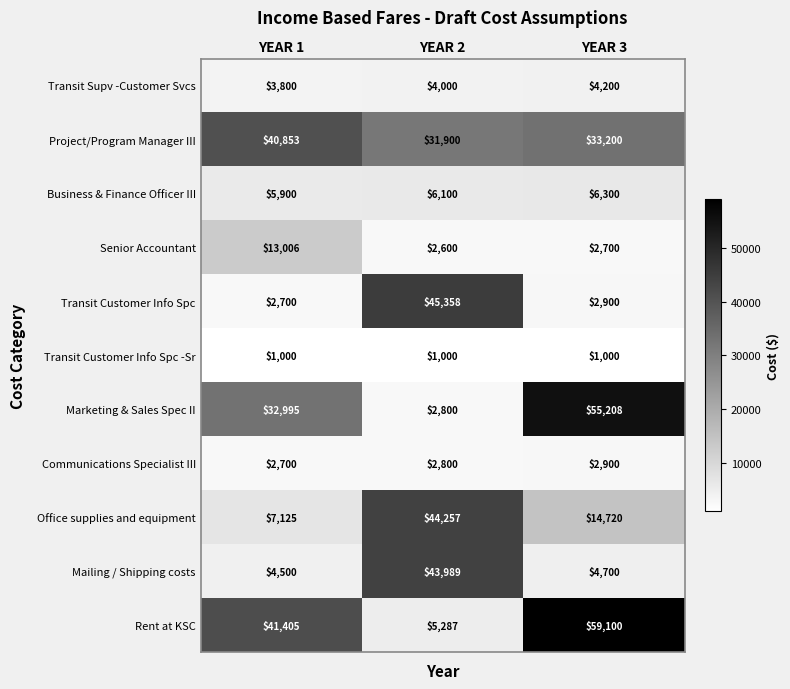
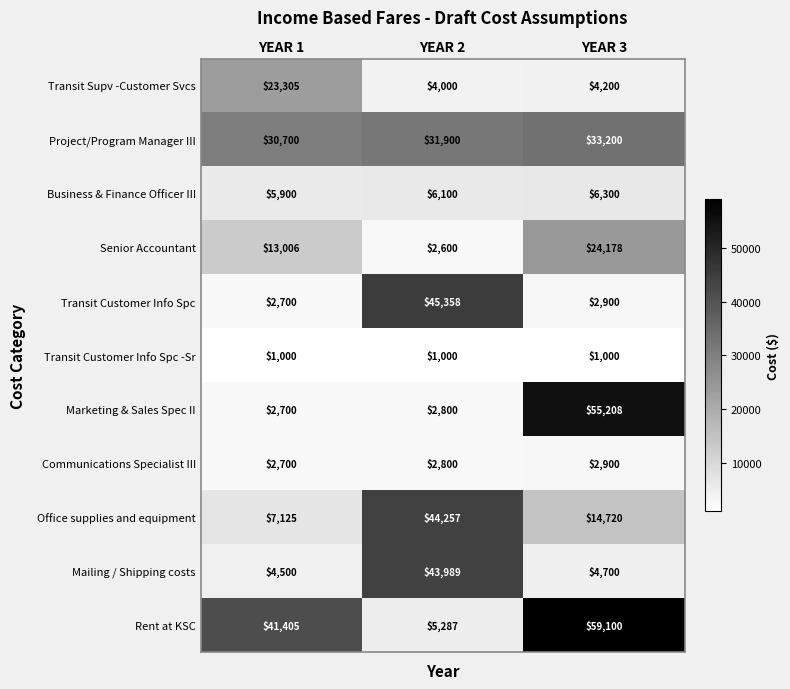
Transit Supv -Customer Svcs, YEAR 1: $3,800 -> $23,305
Project/Program Manager III, YEAR 1: $40,853 -> $30,700
Senior Accountant, YEAR 3: $2,700 -> $24,178
Marketing & Sales Spec II, YEAR 1: $32,995 -> $2,700
